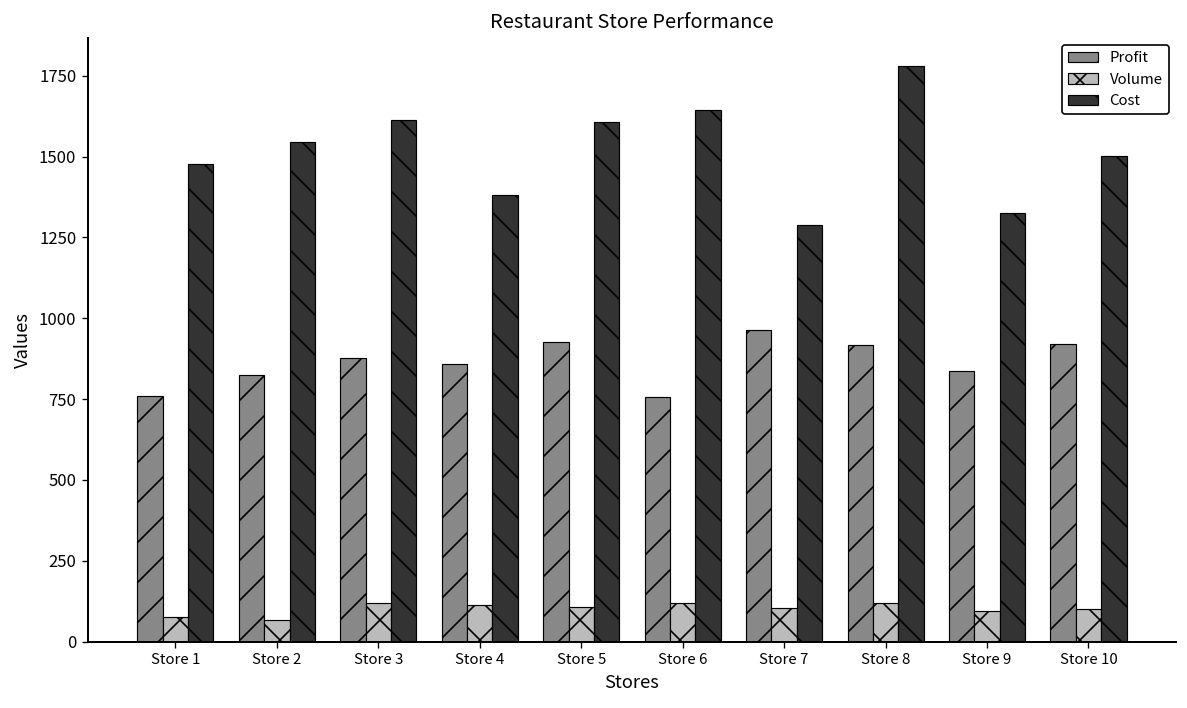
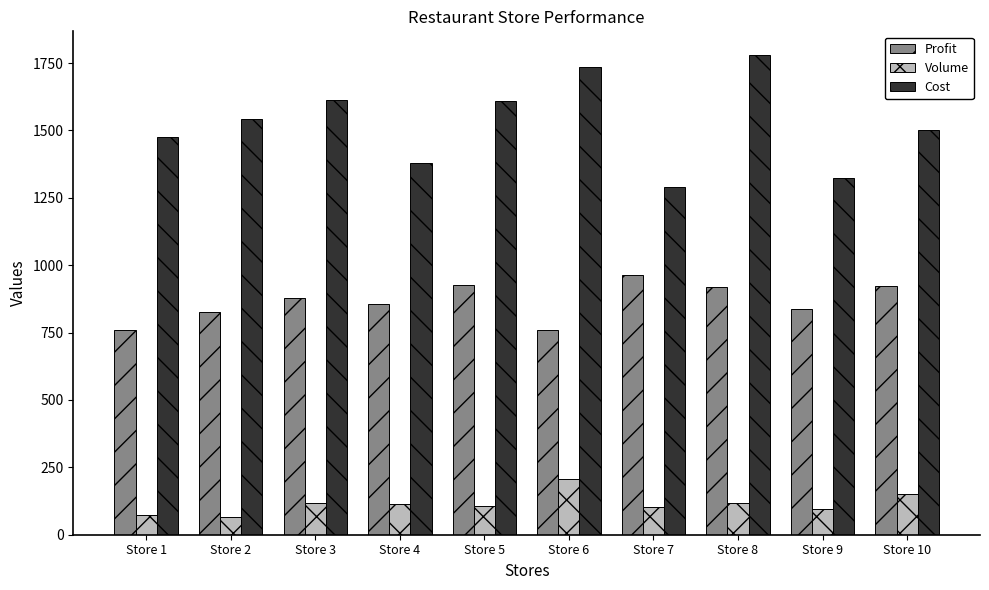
Volume, Store 6: 120 -> 210
Cost, Store 6: 1650 -> 1740
Volume, Store 10: 100 -> 150
